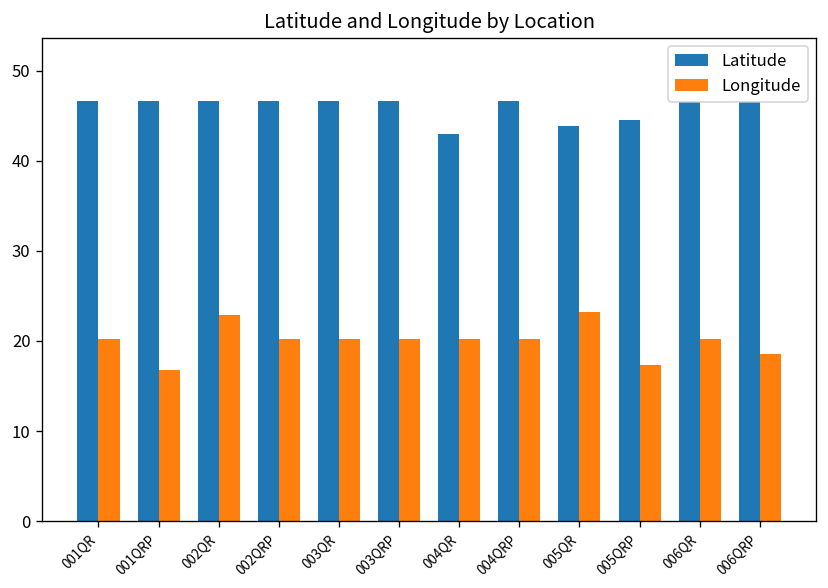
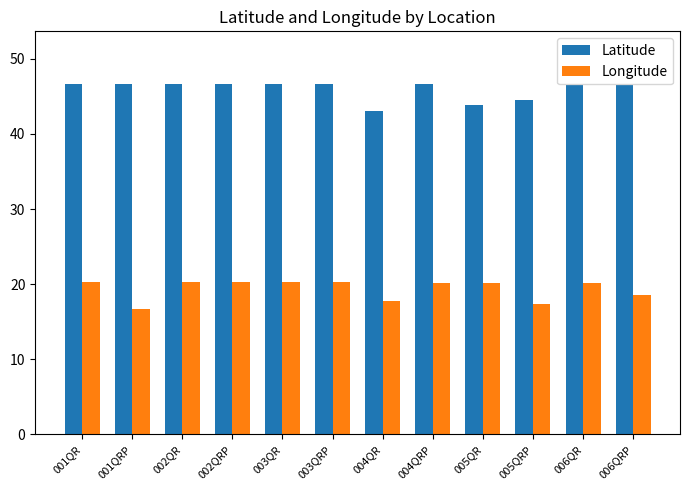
Longitude, 002QR: 23 -> 20
Longitude, 004QR: 20 -> 18
Longitude, 005QR: 23 -> 20
